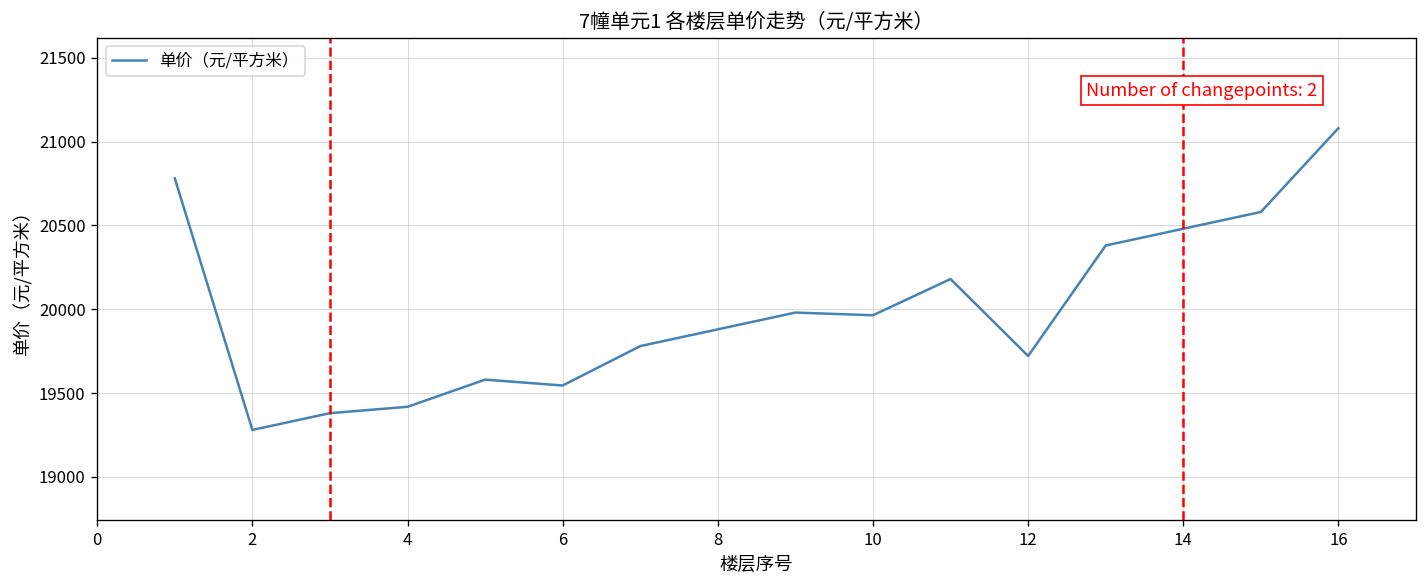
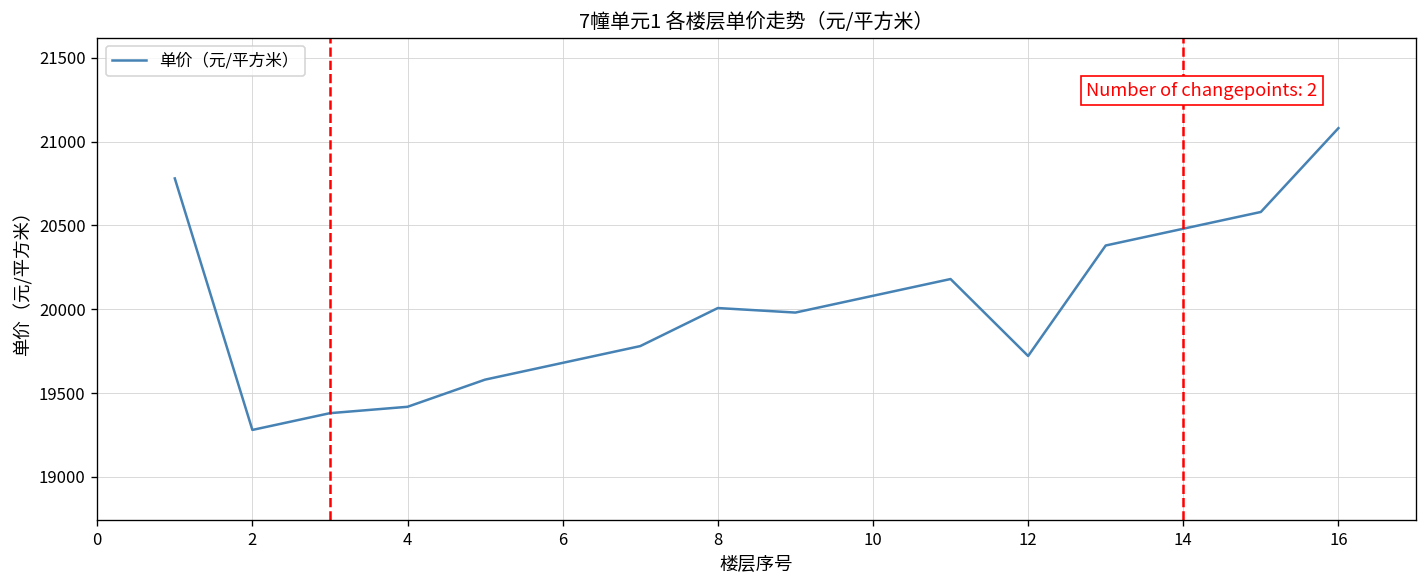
6: 19550 -> 19680
8: 19880 -> 20010
10: 19960 -> 20080
